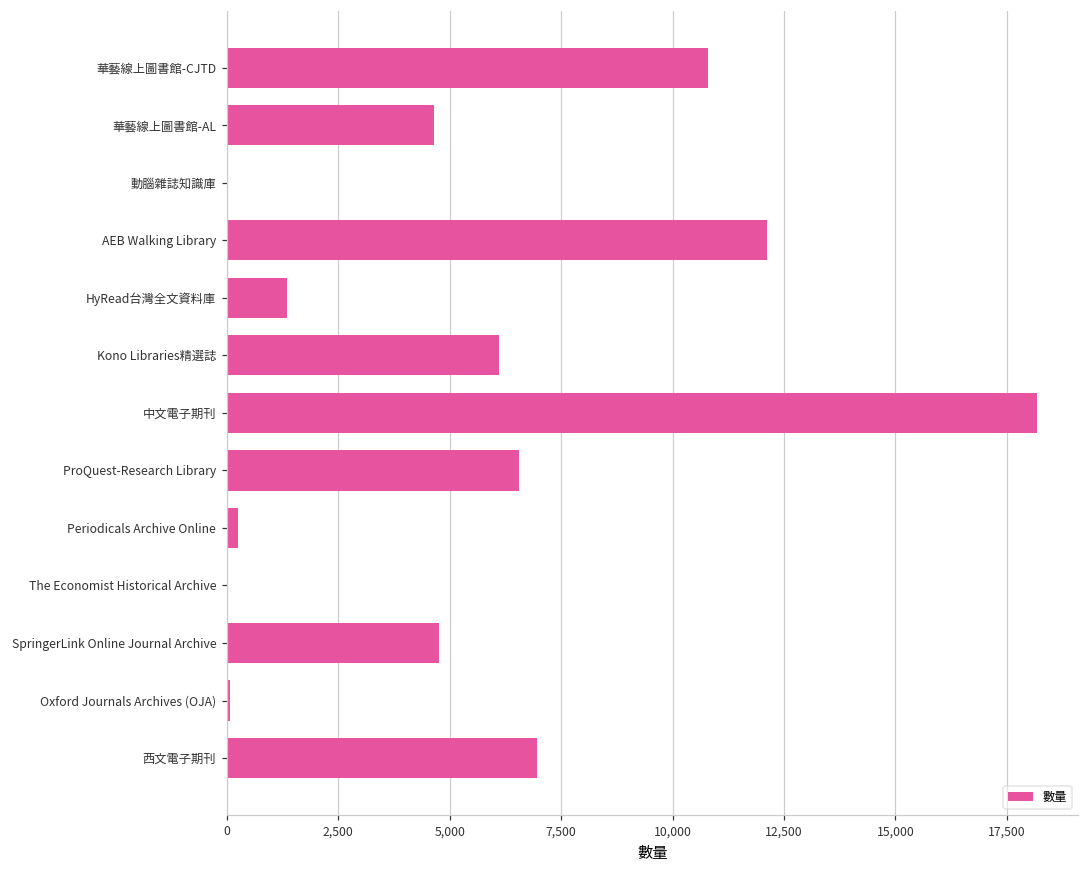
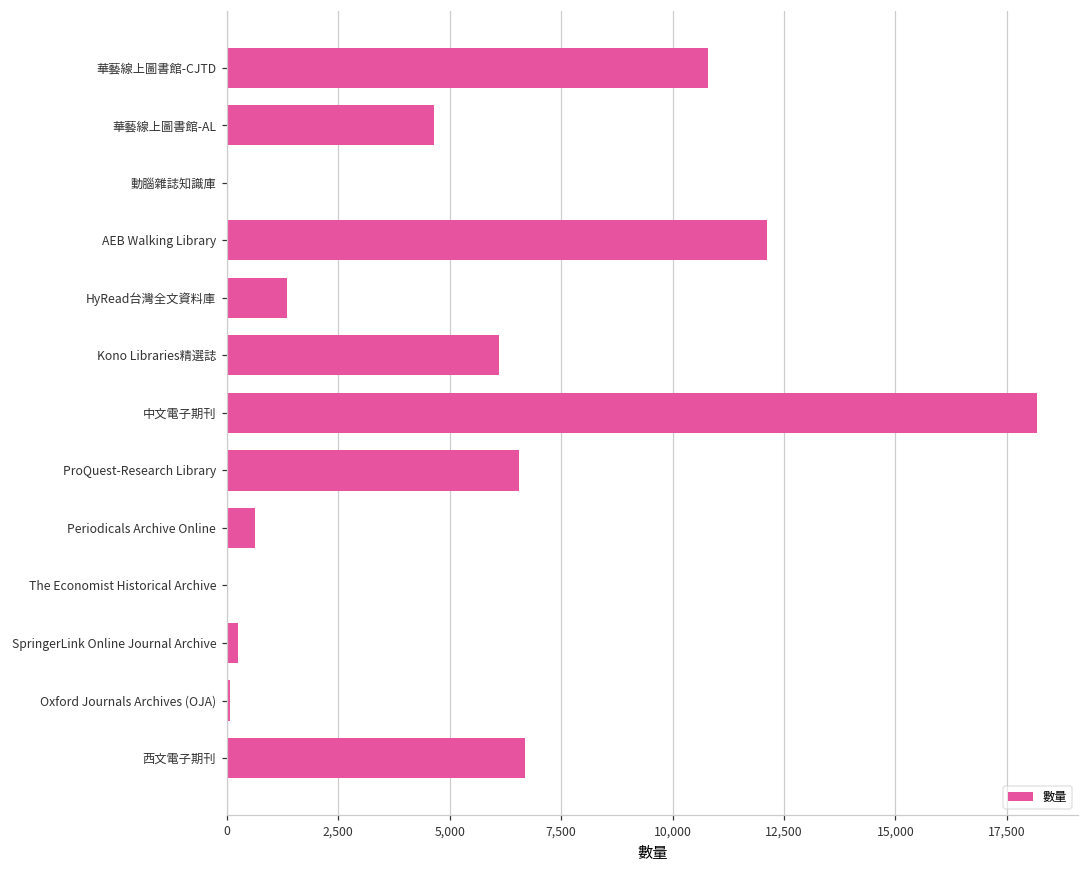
Periodicals Archive Online: 300 -> 600
SpringerLink Online Journal Archive: 4,800 -> 300
西文電子期刊: 7,000 -> 6,700
